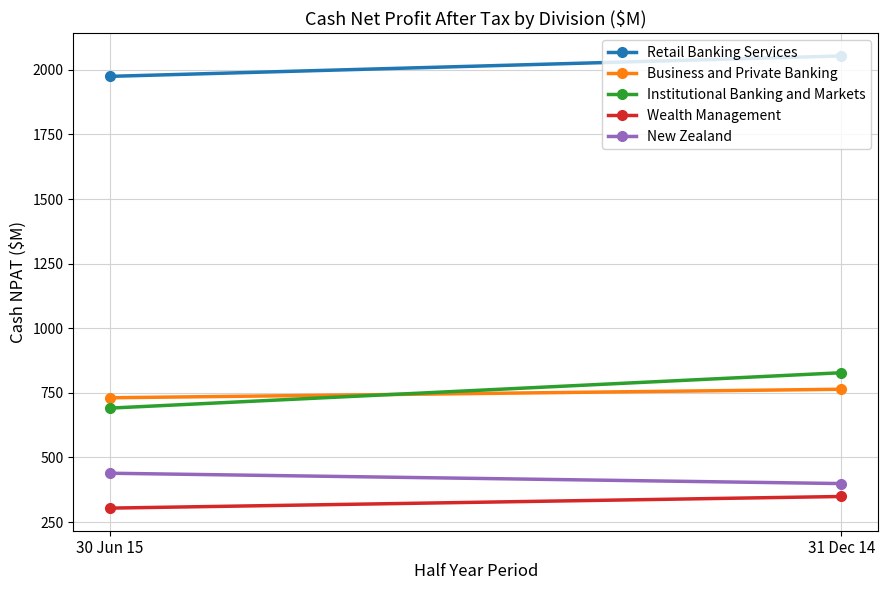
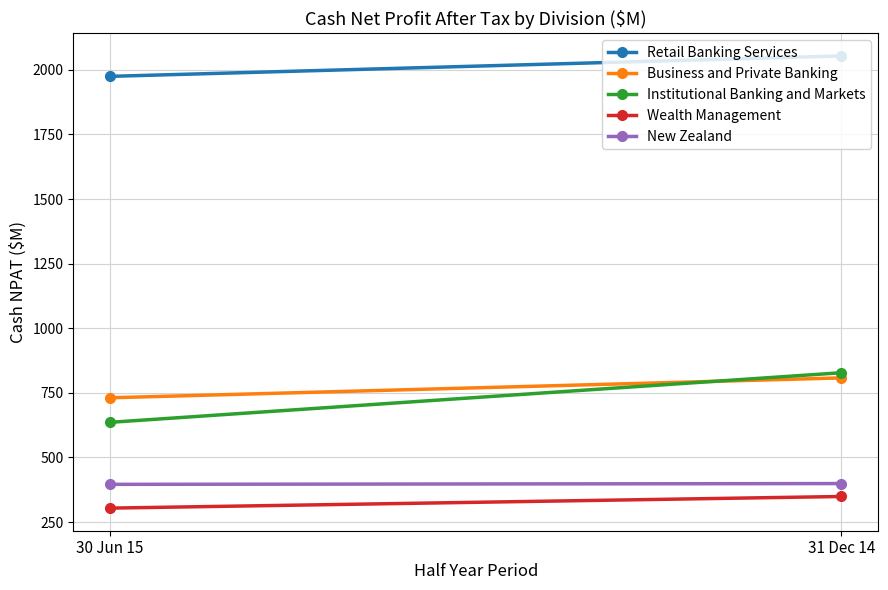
Institutional Banking and Markets, 30 Jun 15: 690 -> 640
New Zealand, 30 Jun 15: 440 -> 400
Business and Private Banking, 31 Dec 14: 760 -> 810
